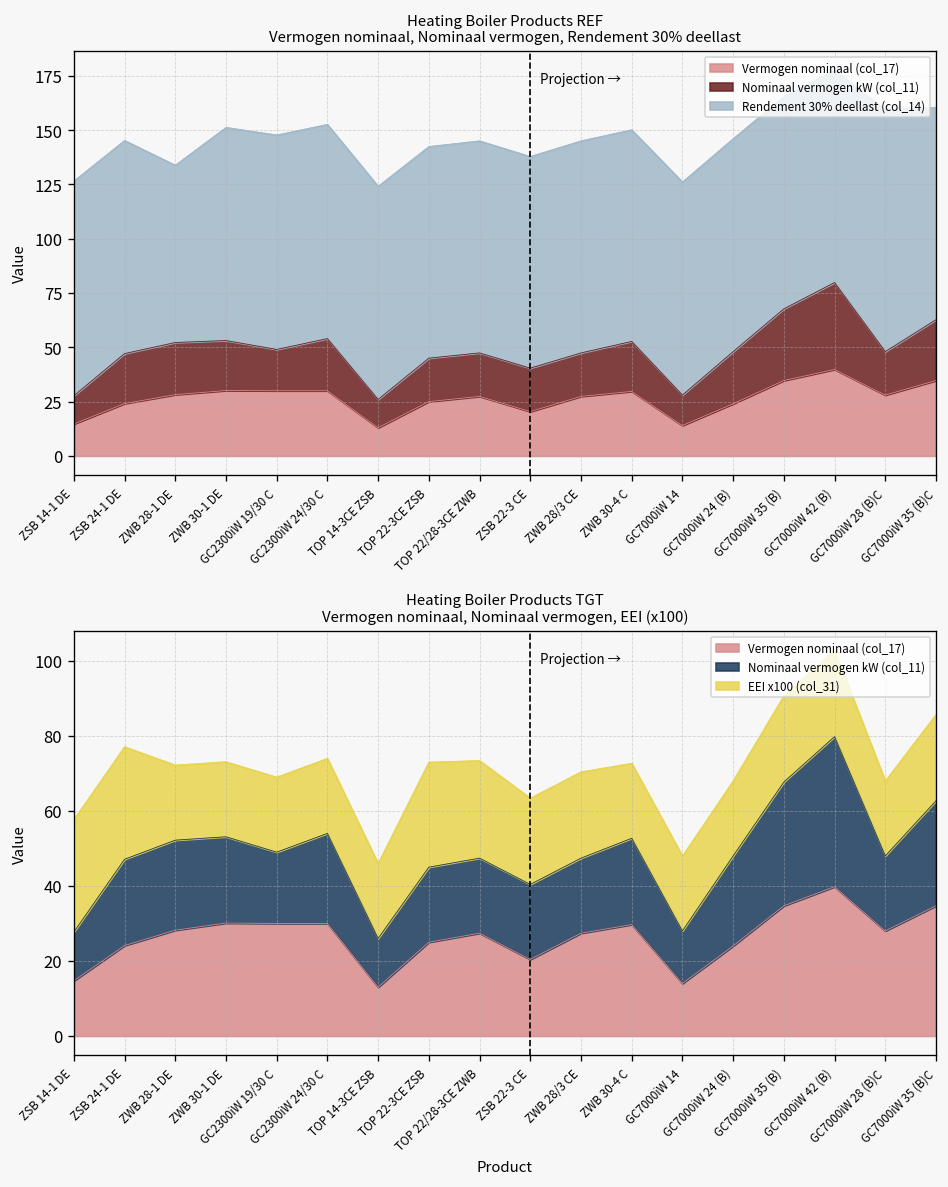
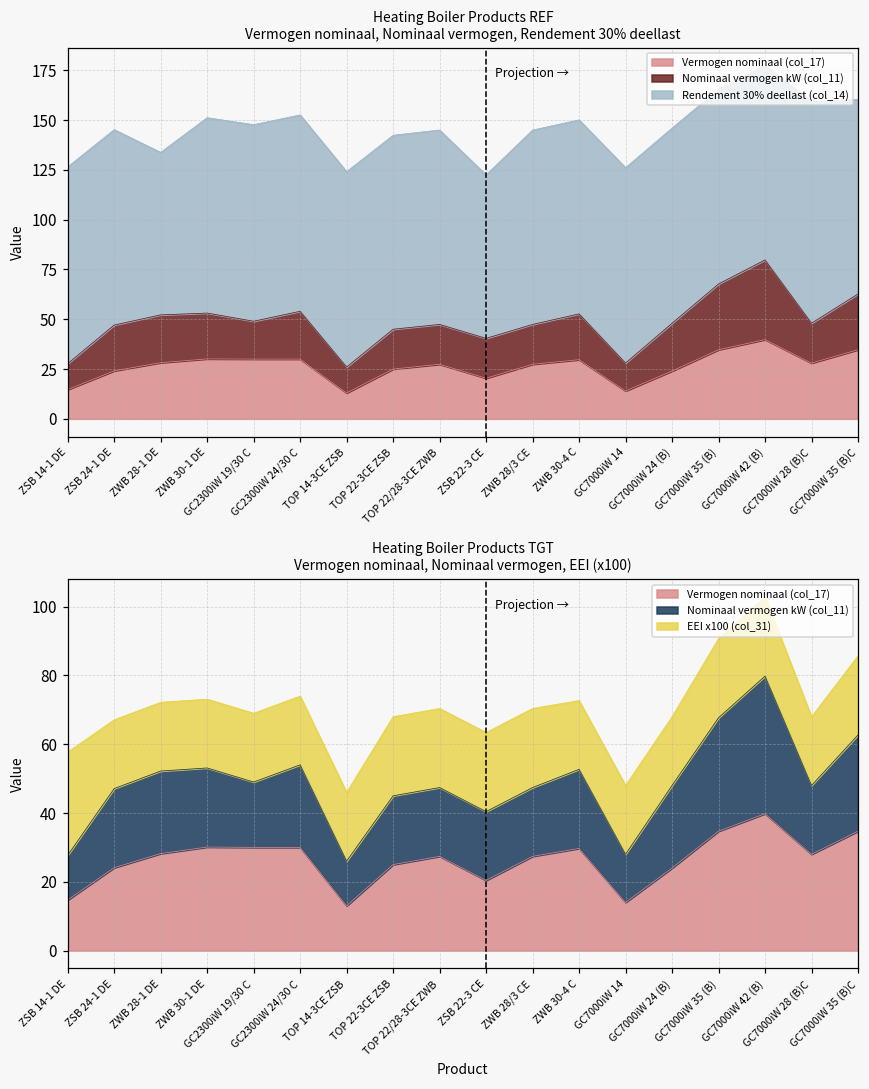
Heating Boiler Products REF Vermogen nominaal, Nominaal vermogen, Rendement 30% deellast, Rendement 30% deellast (col_14), ZSB 22-3 CE: 97 -> 82
Heating Boiler Products TGT Vermogen nominaal, Nominaal vermogen, EEI (x100), EEI x100 (col_31), ZSB 24-1 DE: 30 -> 20
Heating Boiler Products TGT Vermogen nominaal, Nominaal vermogen, EEI (x100), EEI x100 (col_31), TOP 22-3CE ZSB: 28 -> 23
Heating Boiler Products TGT Vermogen nominaal, Nominaal vermogen, EEI (x100), EEI x100 (col_31), TOP 22/28-3CE ZWB: 26 -> 23
